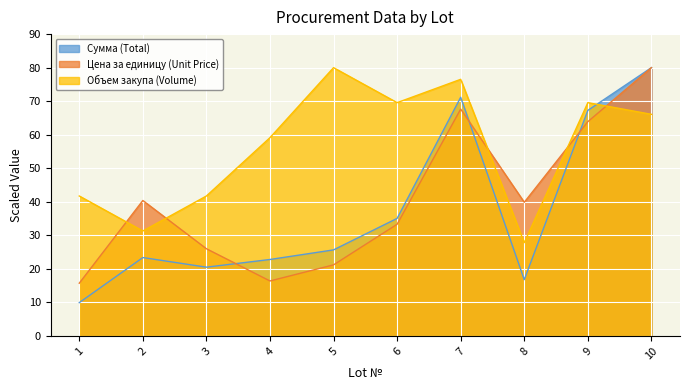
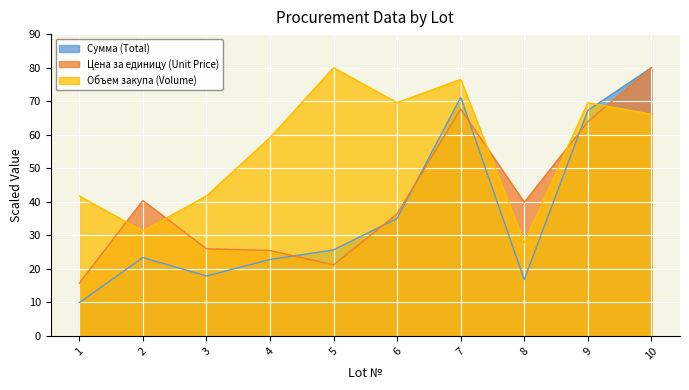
Сумма (Total), 3: 21 -> 18
Цена за единицу (Unit Price), 4: 16 -> 25
Цена за единицу (Unit Price), 6: 33 -> 36
